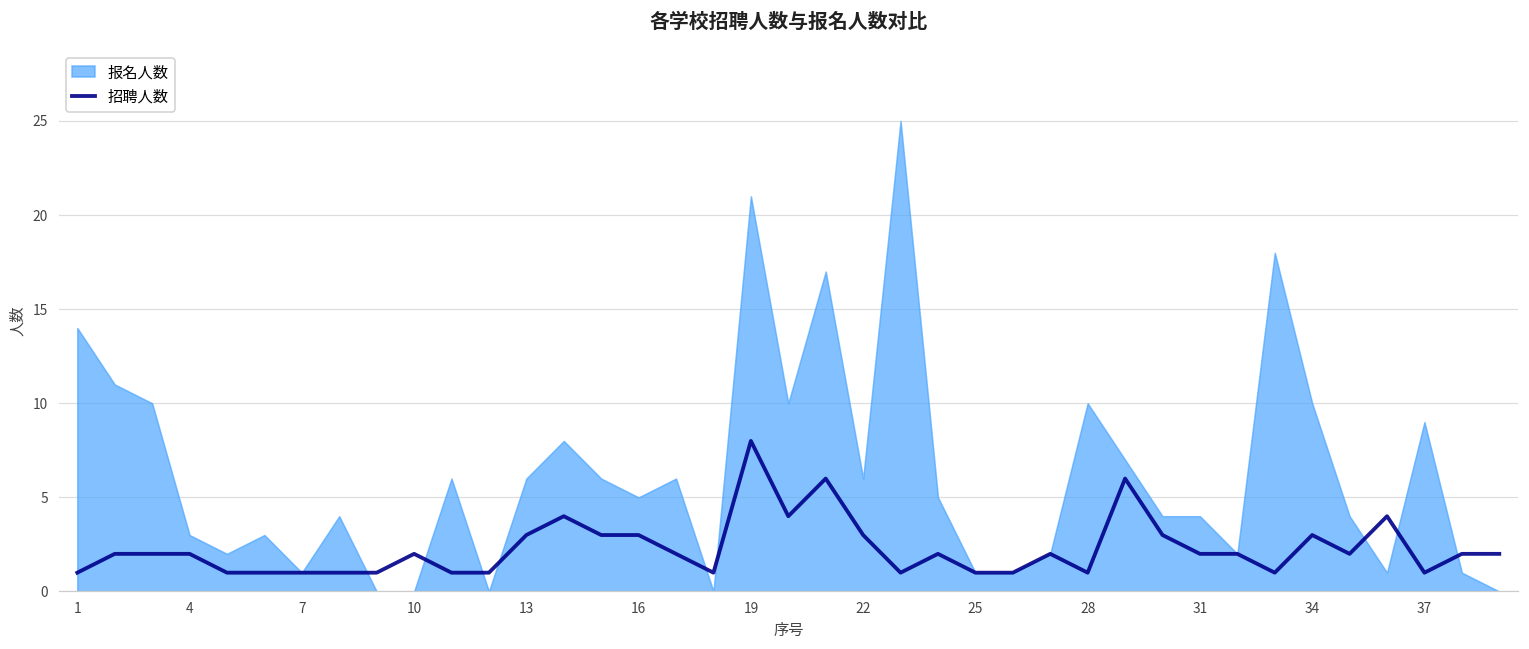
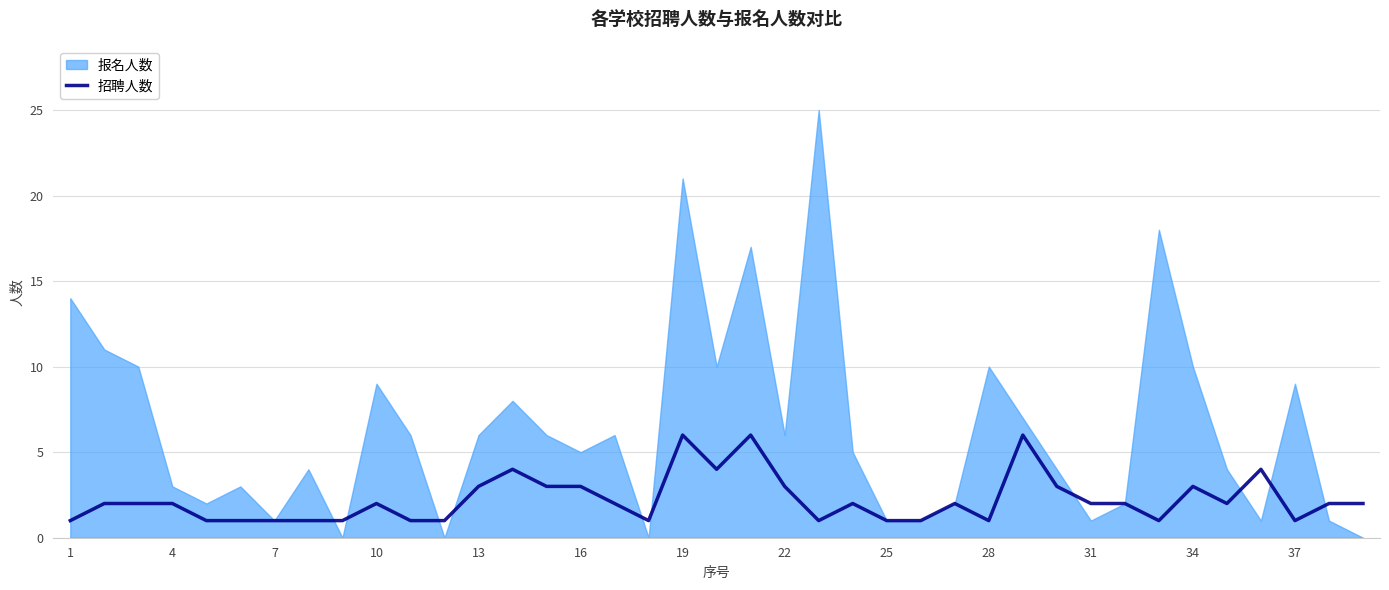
报名人数, 10: 0 -> 9
招聘人数, 19: 8 -> 6
报名人数, 31: 4 -> 1
